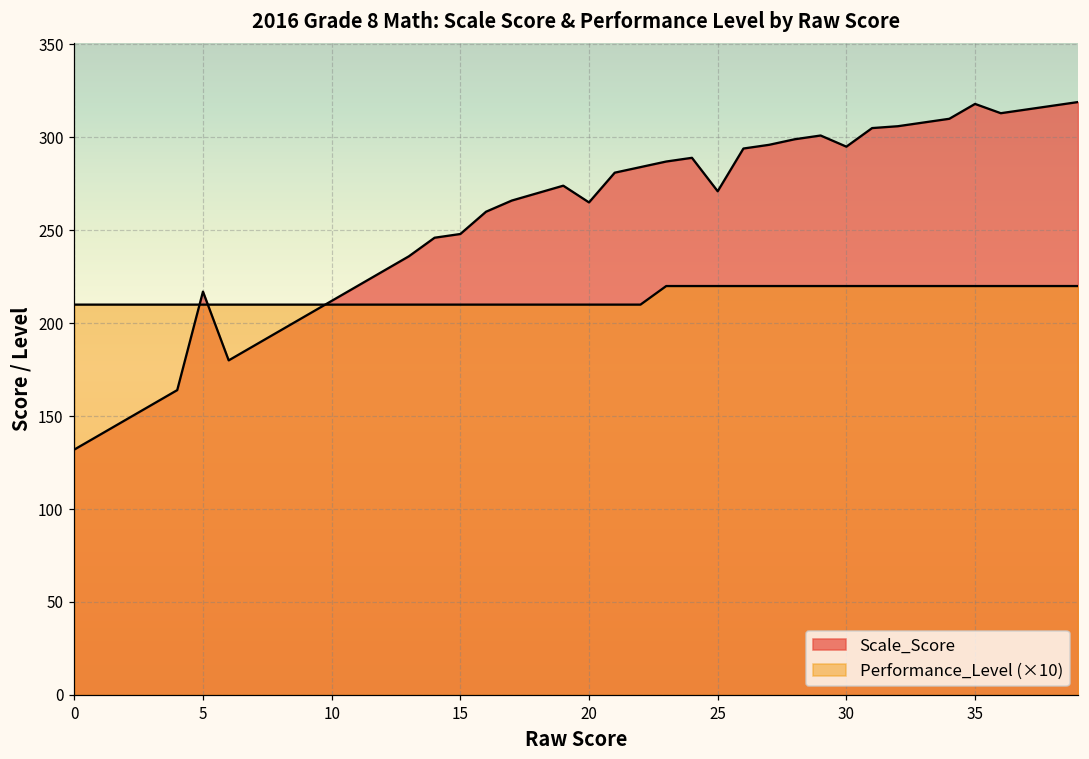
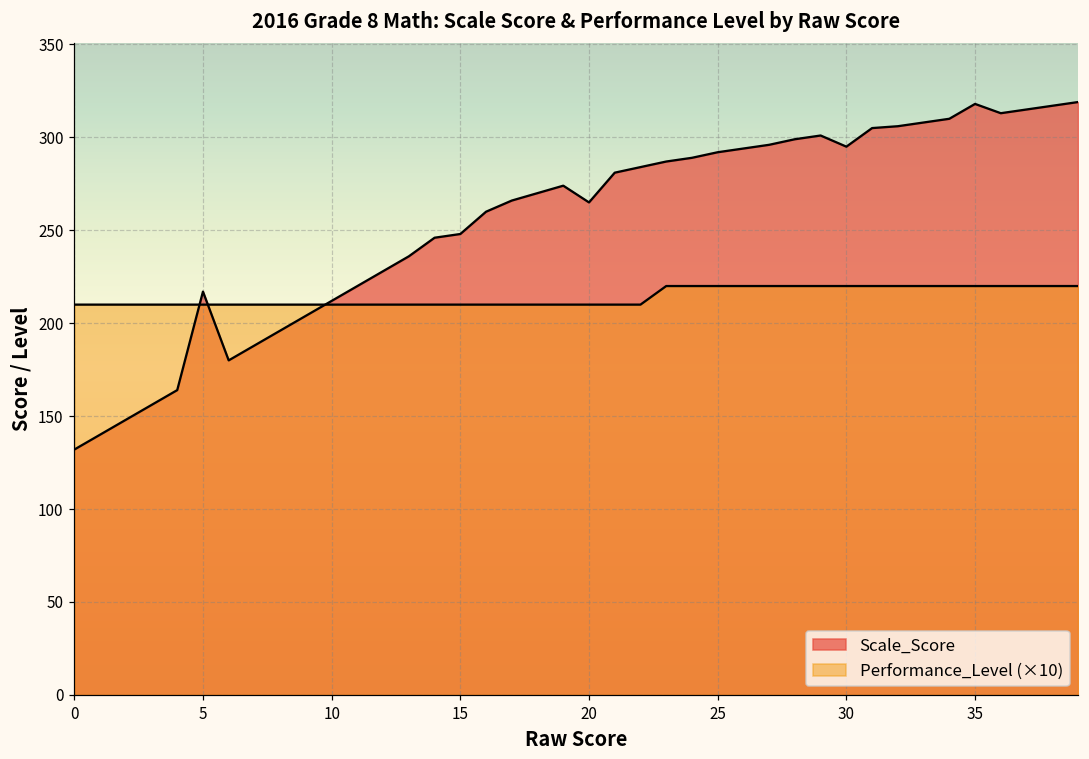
Scale_Score, 25: 271 -> 292
